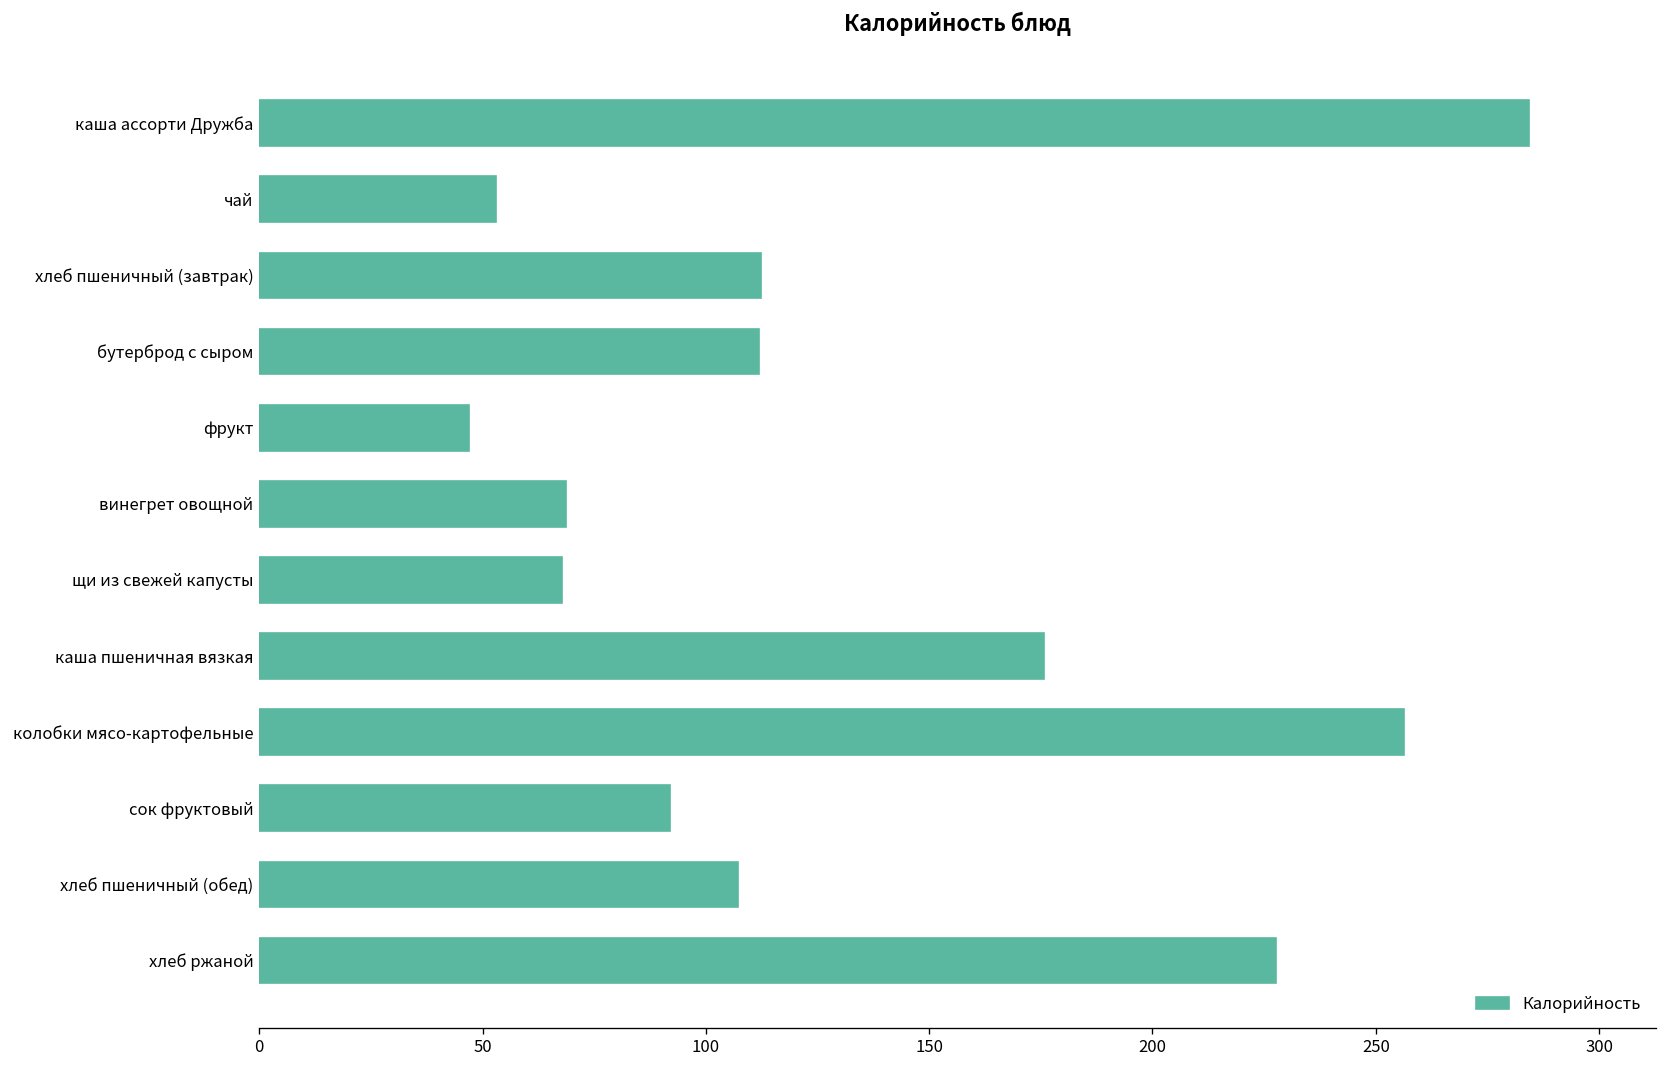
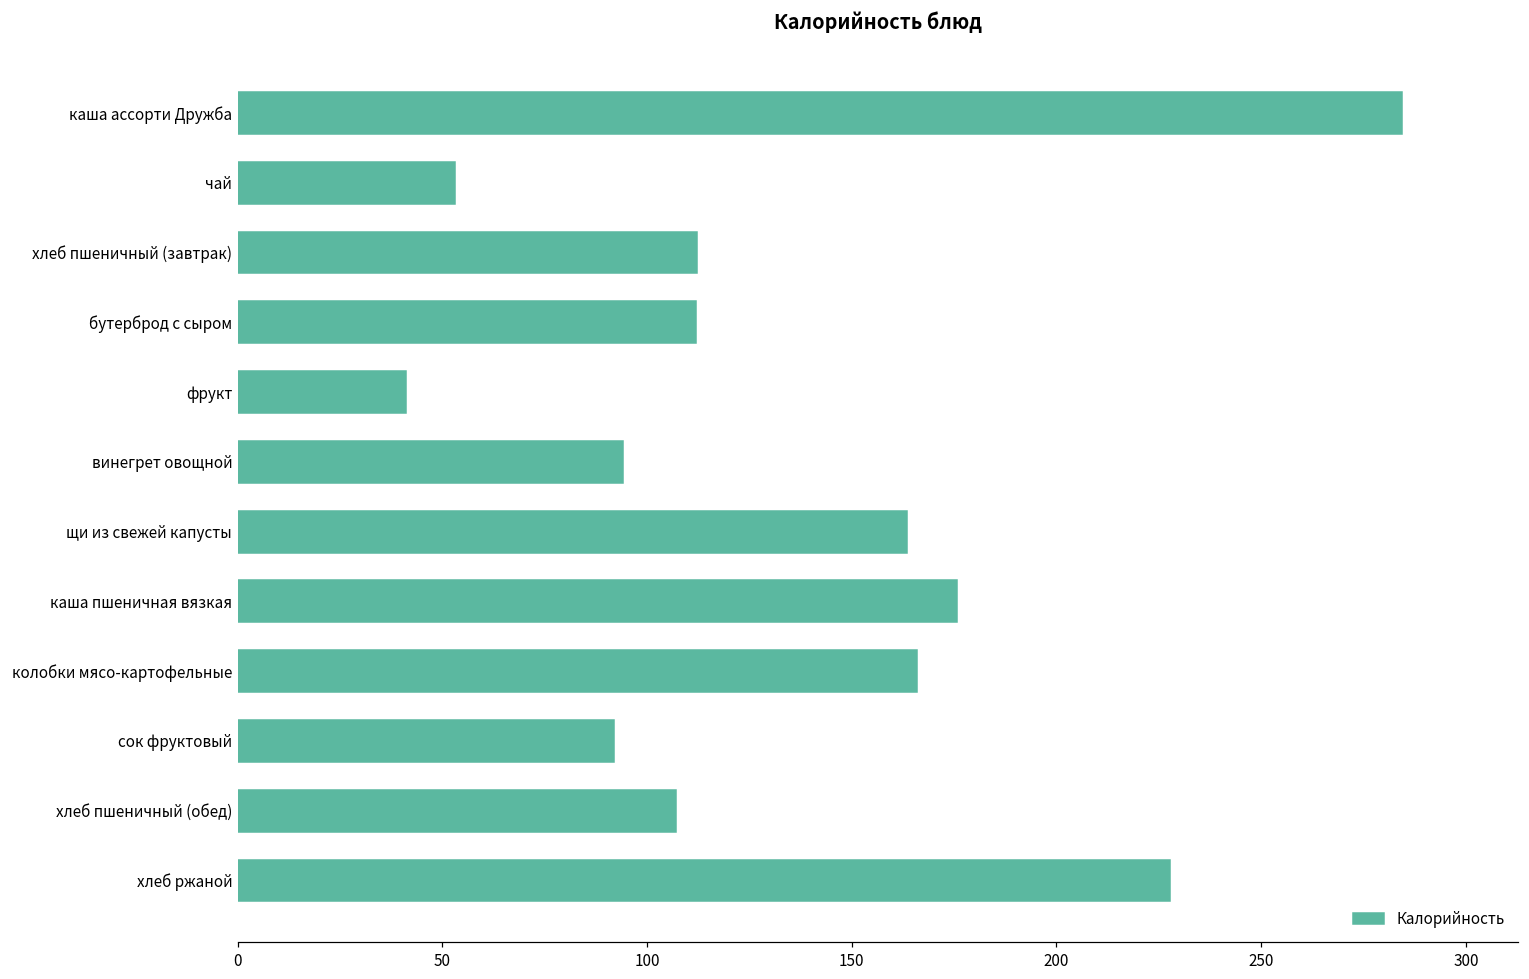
фрукт: 47 -> 41
винегрет овощной: 69 -> 94
щи из свежей капусты: 68 -> 164
колобки мясо-картофельные: 256 -> 166
